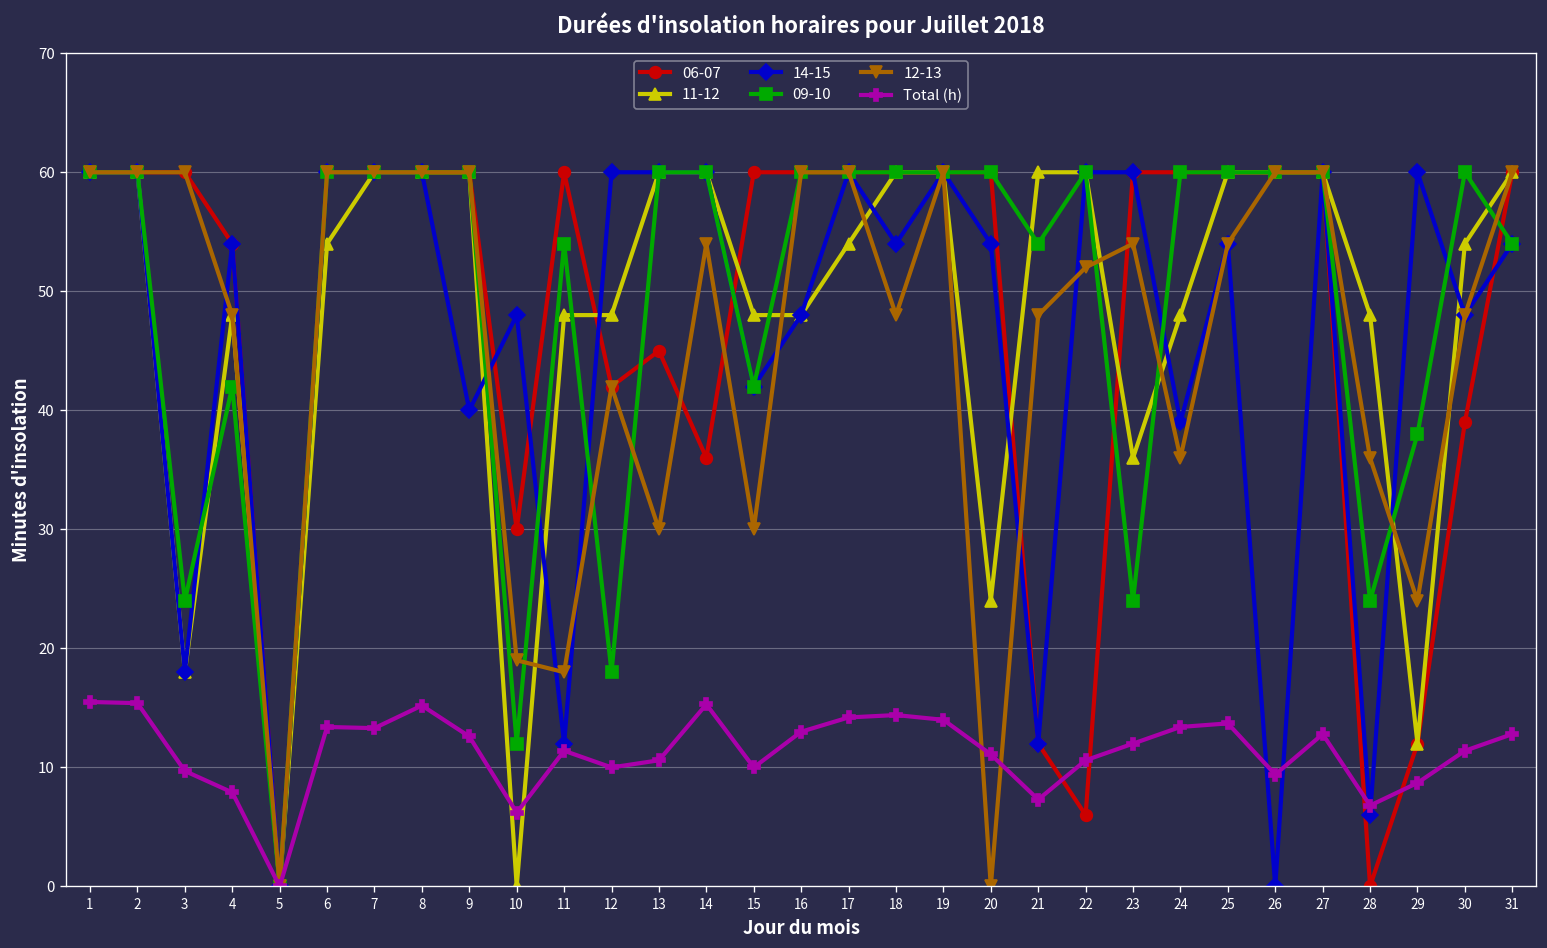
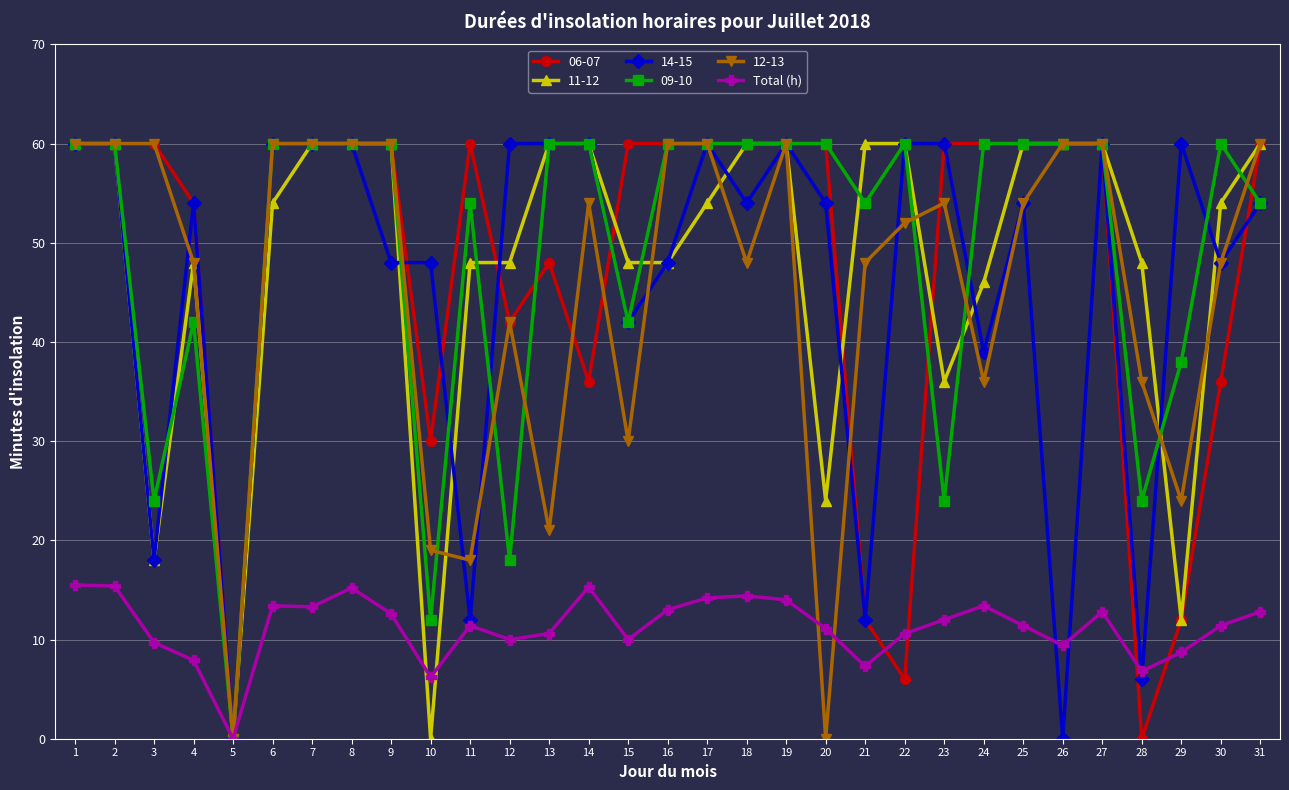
14-15, 9: 40 -> 48
06-07, 13: 45 -> 48
12-13, 13: 30 -> 21
11-12, 24: 48 -> 46
Total (h), 25: 14 -> 11
06-07, 30: 39 -> 36
